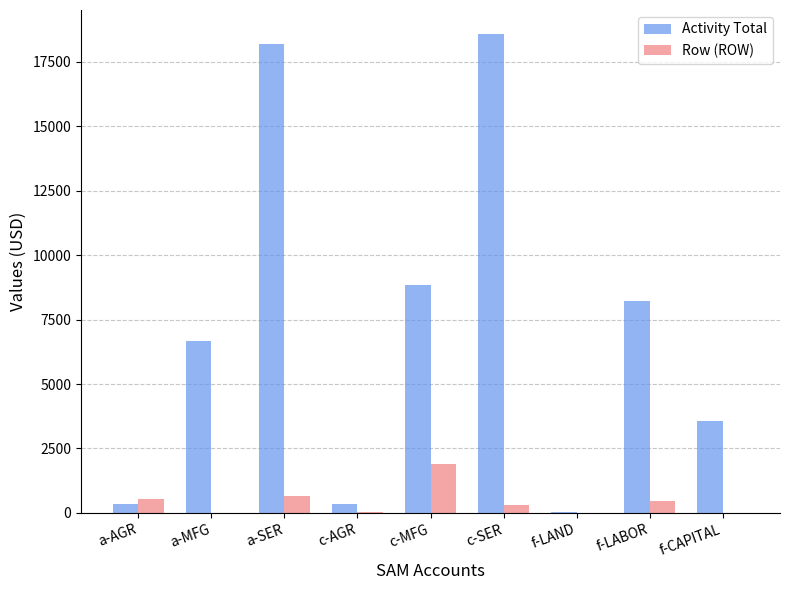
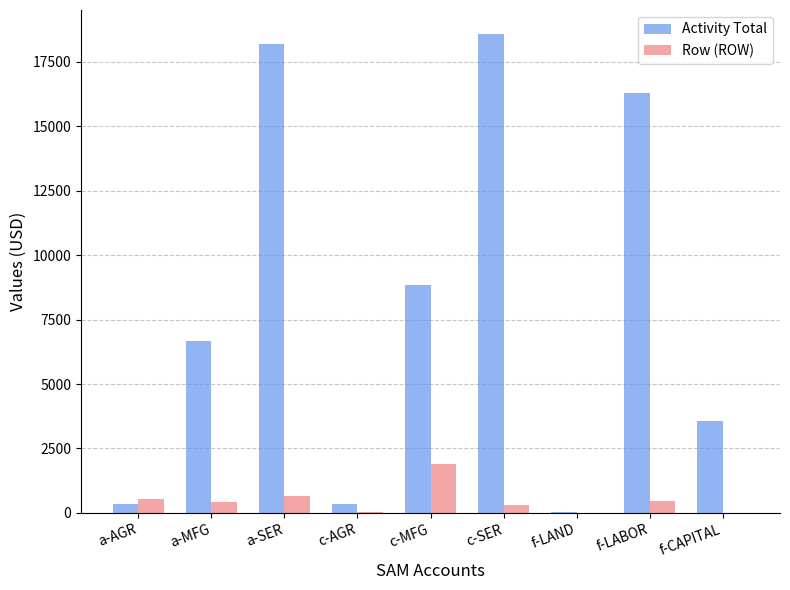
Row (ROW), a-MFG: 0 -> 400
Activity Total, f-LABOR: 8200 -> 16300
